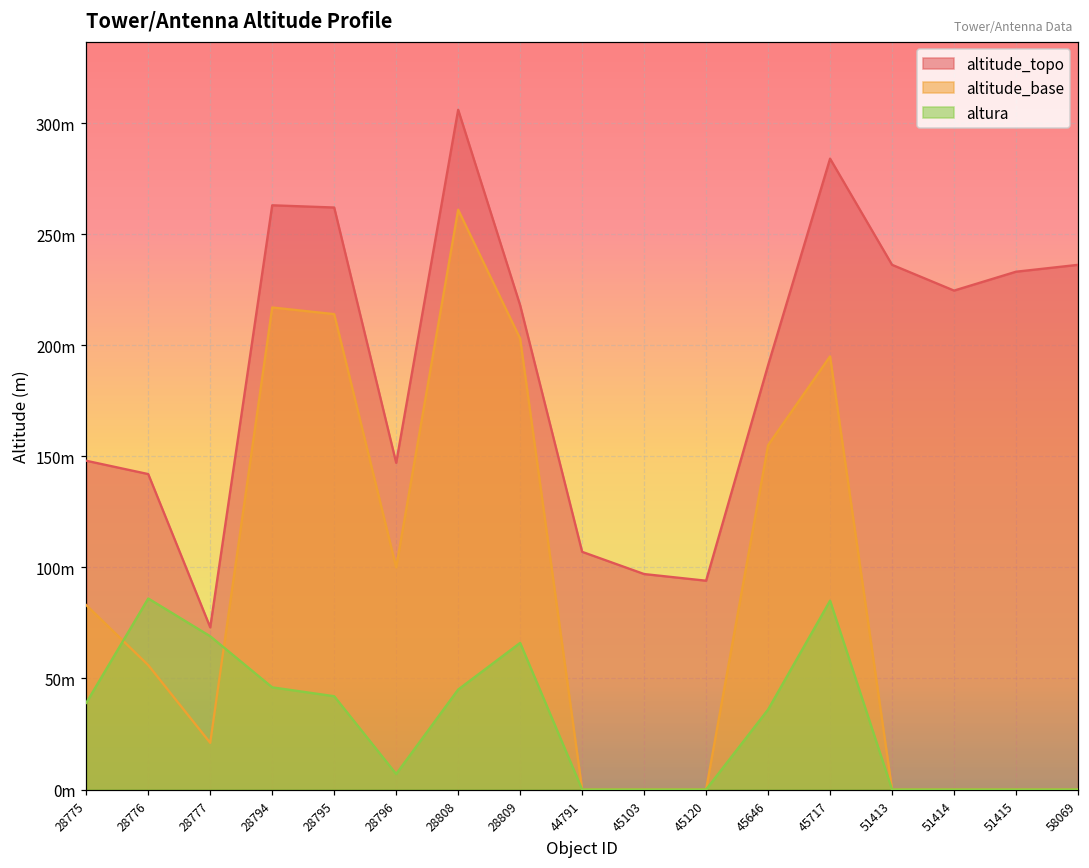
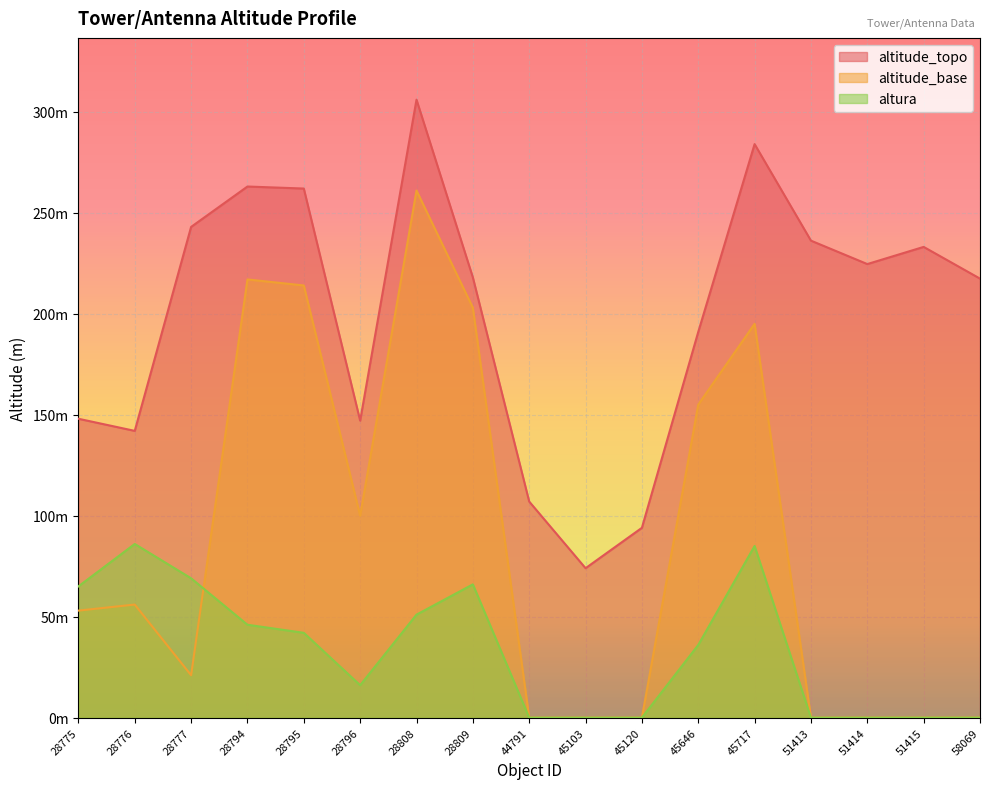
altitude_base, 28775: 83m -> 53m
altura, 28775: 39m -> 65m
altitude_topo, 28777: 73m -> 243m
altura, 28796: 7m -> 16m
altura, 28808: 45m -> 51m
altitude_topo, 45103: 97m -> 74m
altitude_topo, 58069: 236m -> 217m
